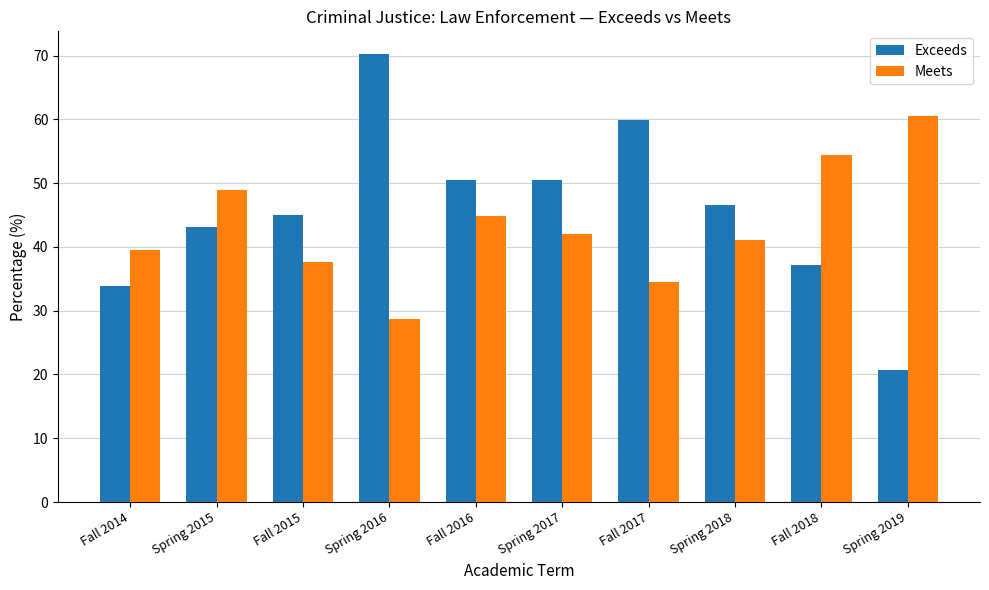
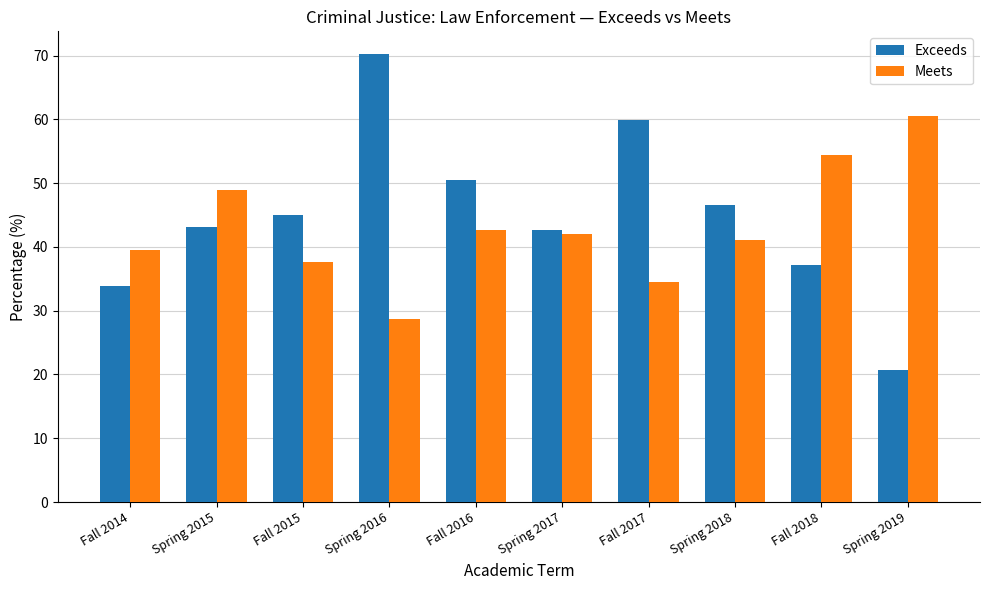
Meets, Fall 2016: 45 -> 43
Exceeds, Spring 2017: 51 -> 43
